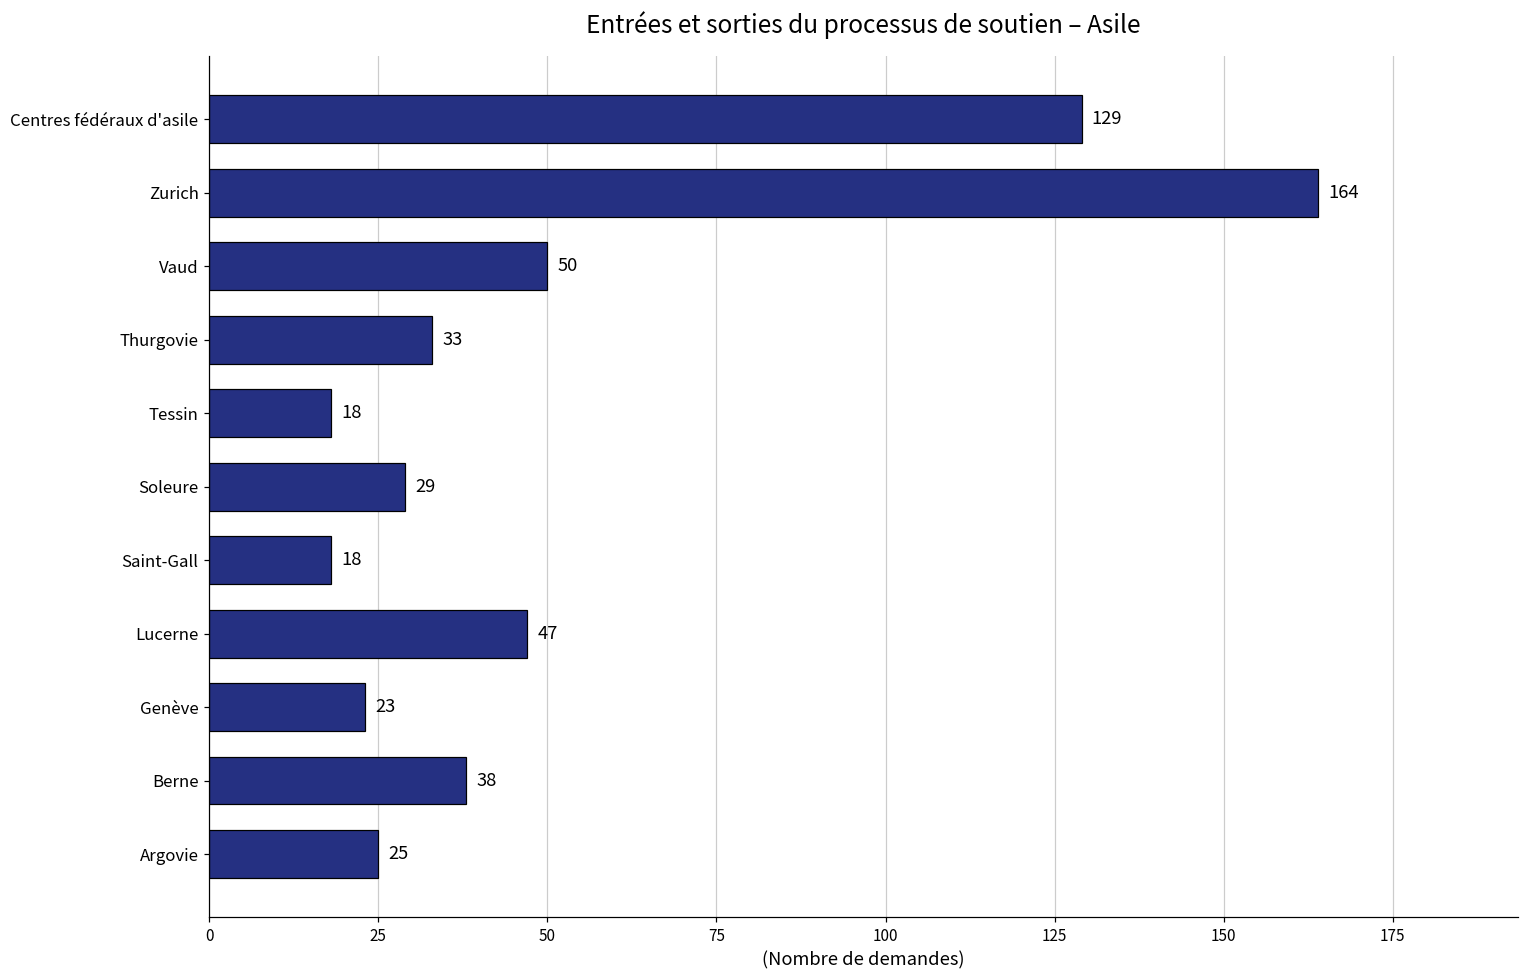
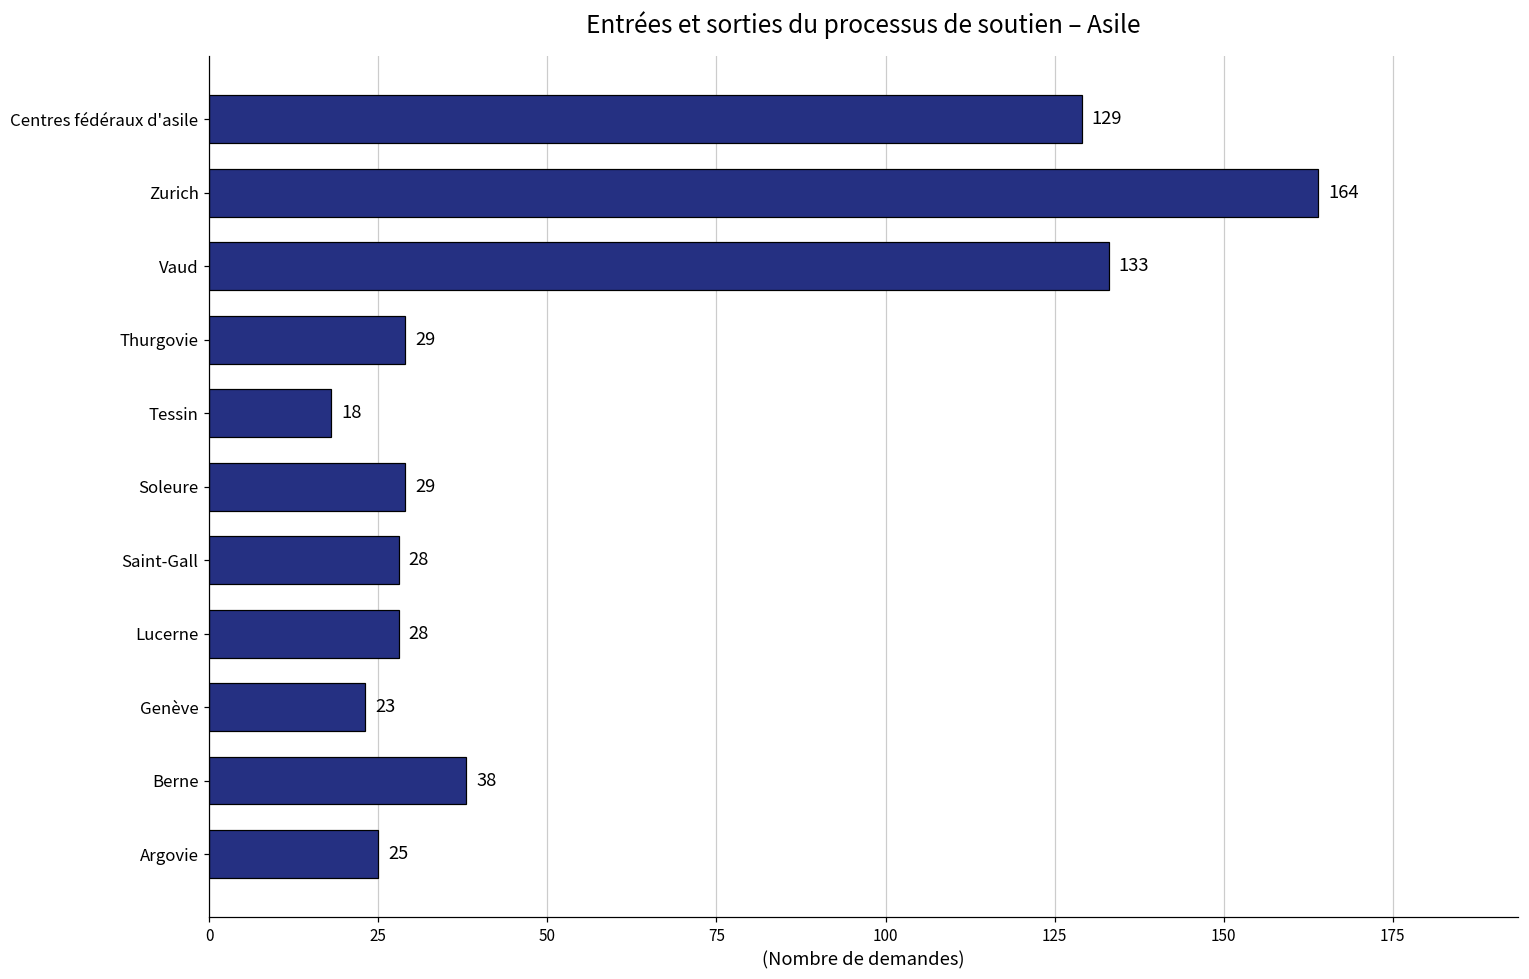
Vaud: 50 -> 133
Thurgovie: 33 -> 29
Saint-Gall: 18 -> 28
Lucerne: 47 -> 28
